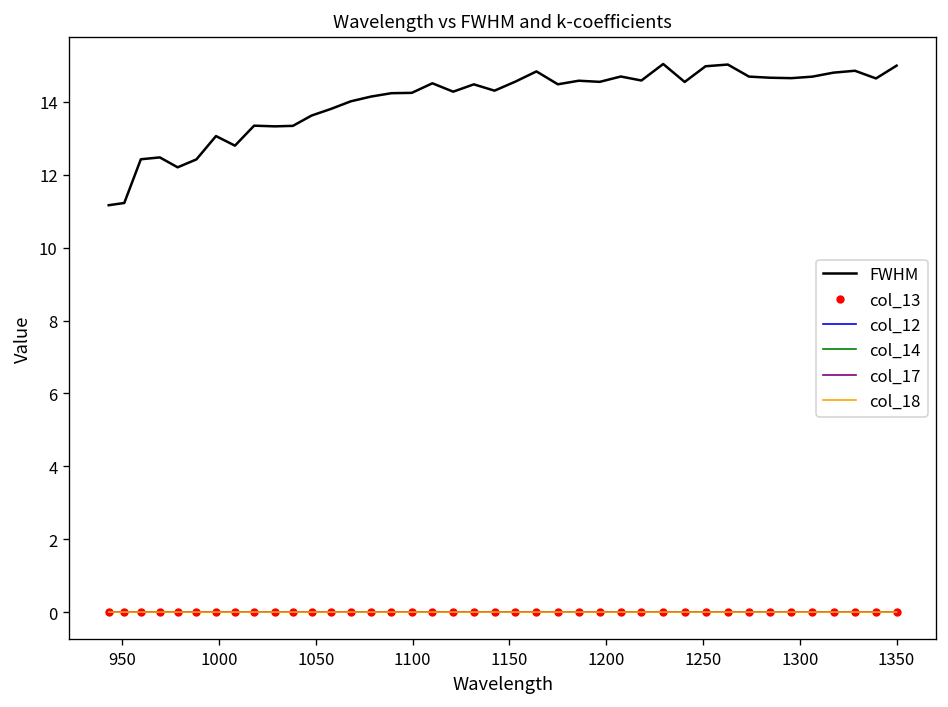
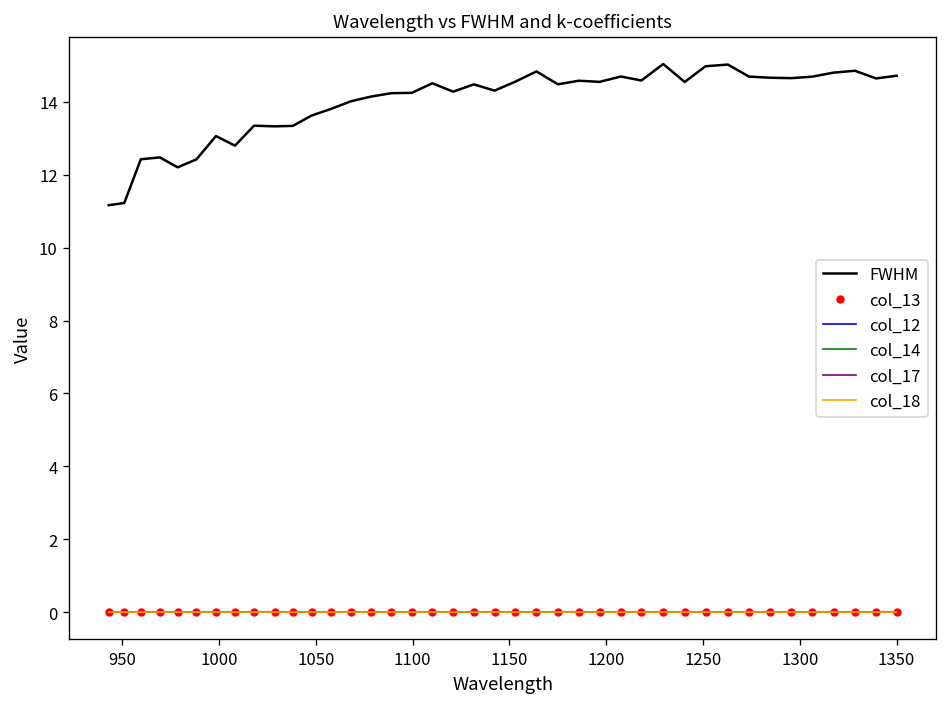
FWHM, 1350: 15.0 -> 14.7
